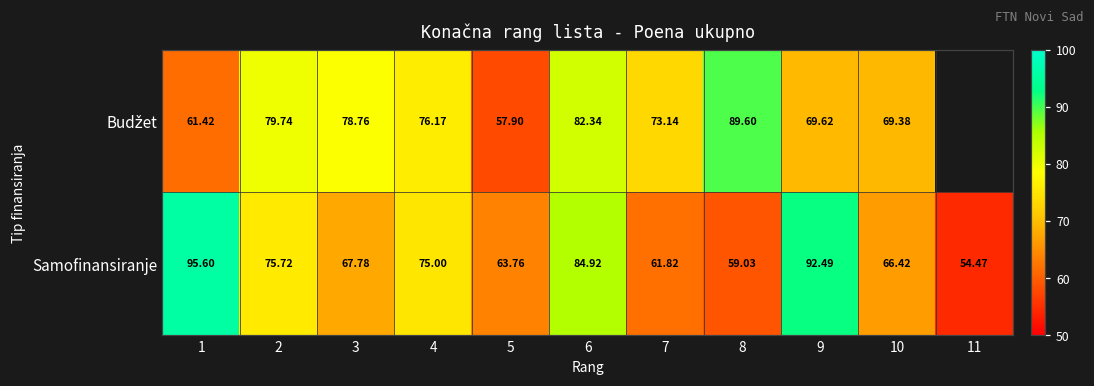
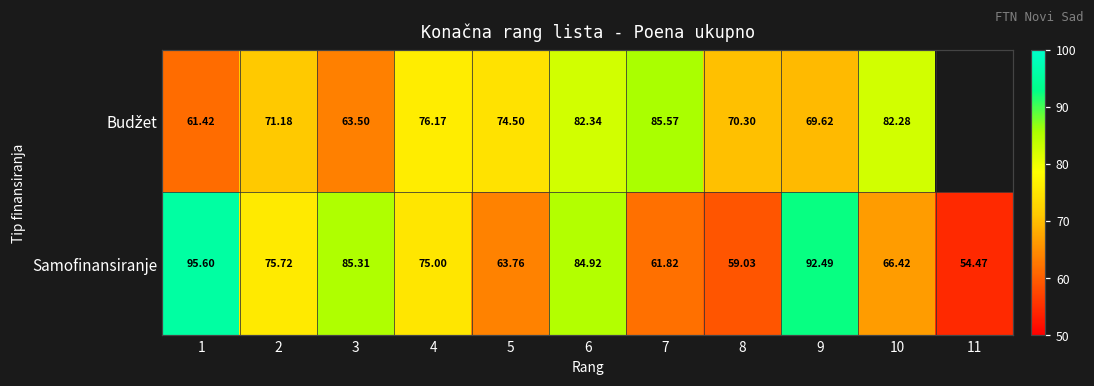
Budžet, 2: 79.74 -> 71.18
Budžet, 3: 78.76 -> 63.50
Budžet, 5: 57.90 -> 74.50
Budžet, 7: 73.14 -> 85.57
Budžet, 8: 89.60 -> 70.30
Budžet, 10: 69.38 -> 82.28
Samofinansiranje, 3: 67.78 -> 85.31
